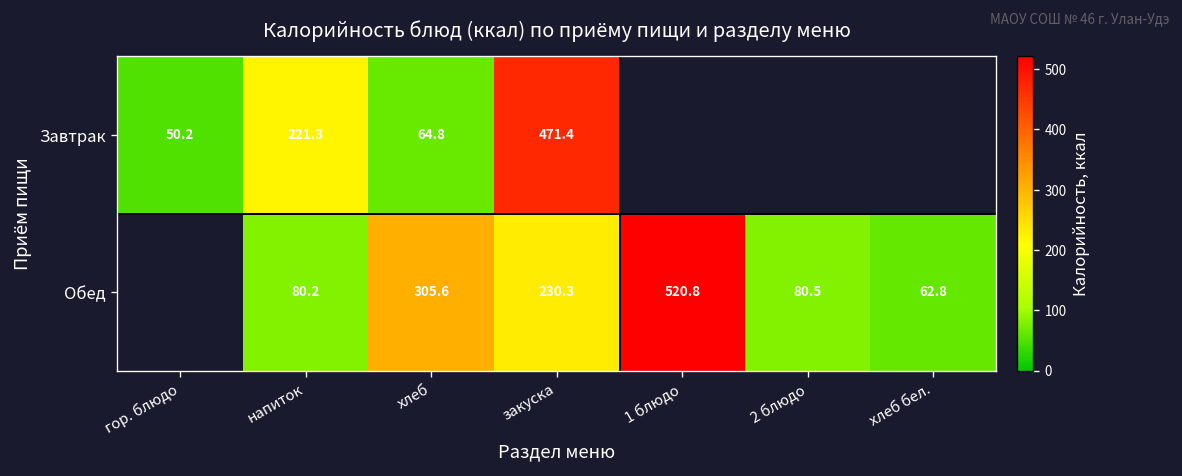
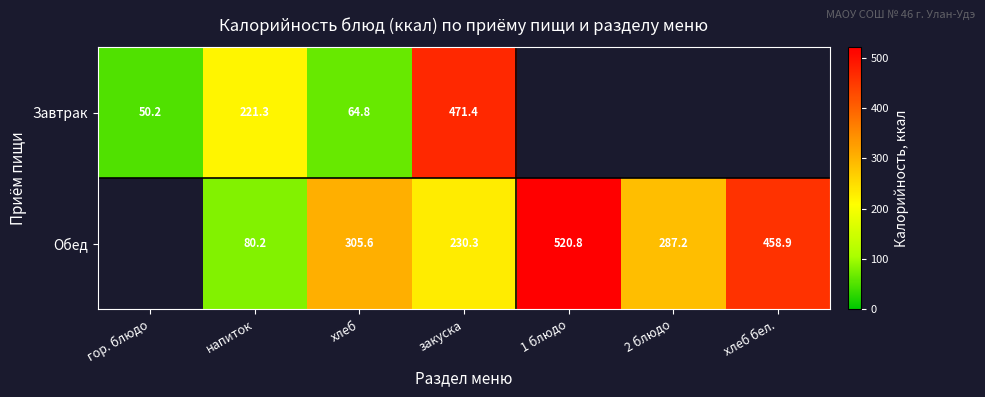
Обед, 2 блюдо: 80.5 -> 287.2
Обед, хлеб бел.: 62.8 -> 458.9
